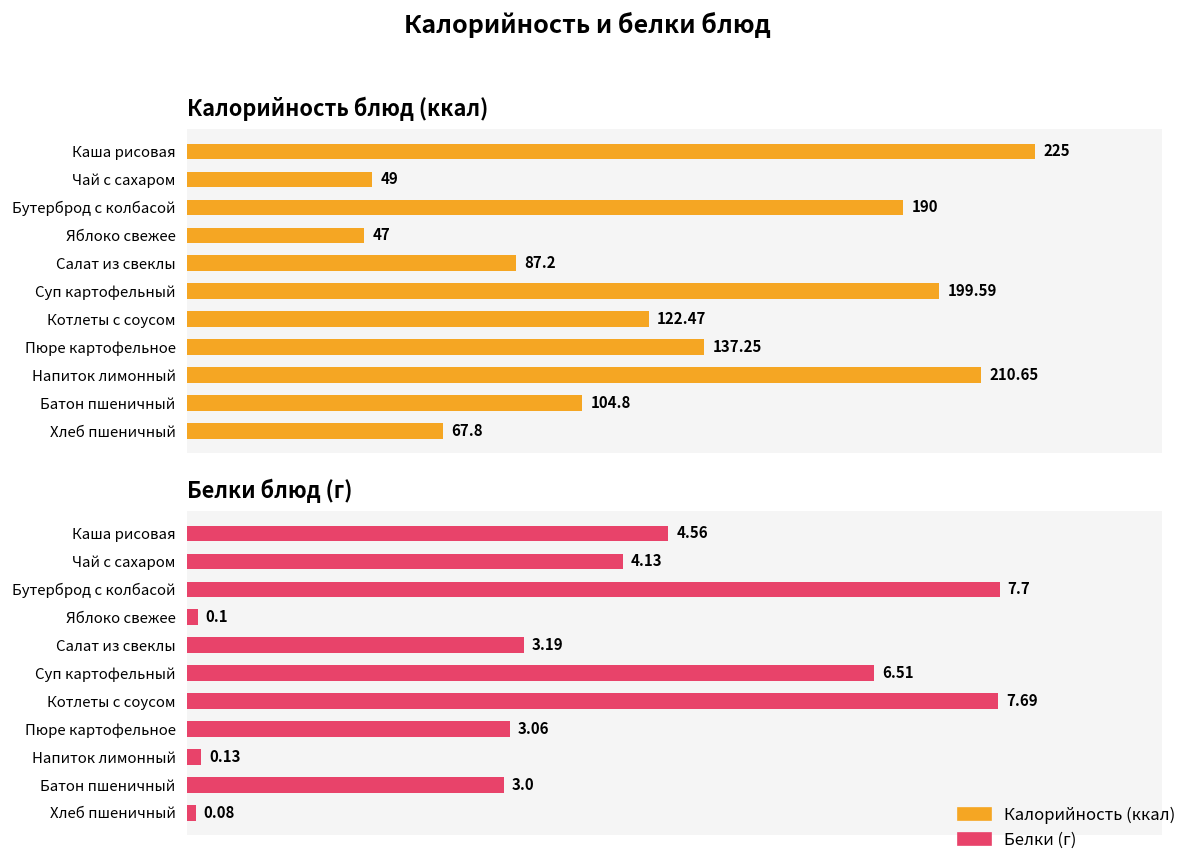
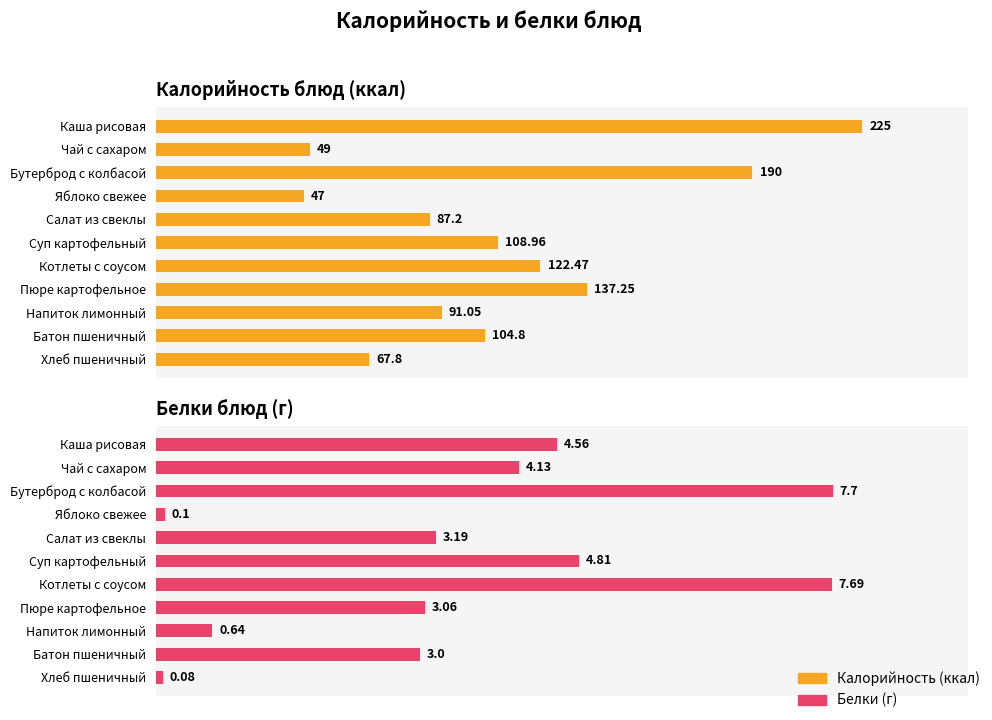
Калорийность блюд (ккал), Суп картофельный: 199.59 -> 108.96
Калорийность блюд (ккал), Напиток лимонный: 210.65 -> 91.05
Белки блюд (г), Суп картофельный: 6.51 -> 4.81
Белки блюд (г), Напиток лимонный: 0.13 -> 0.64
